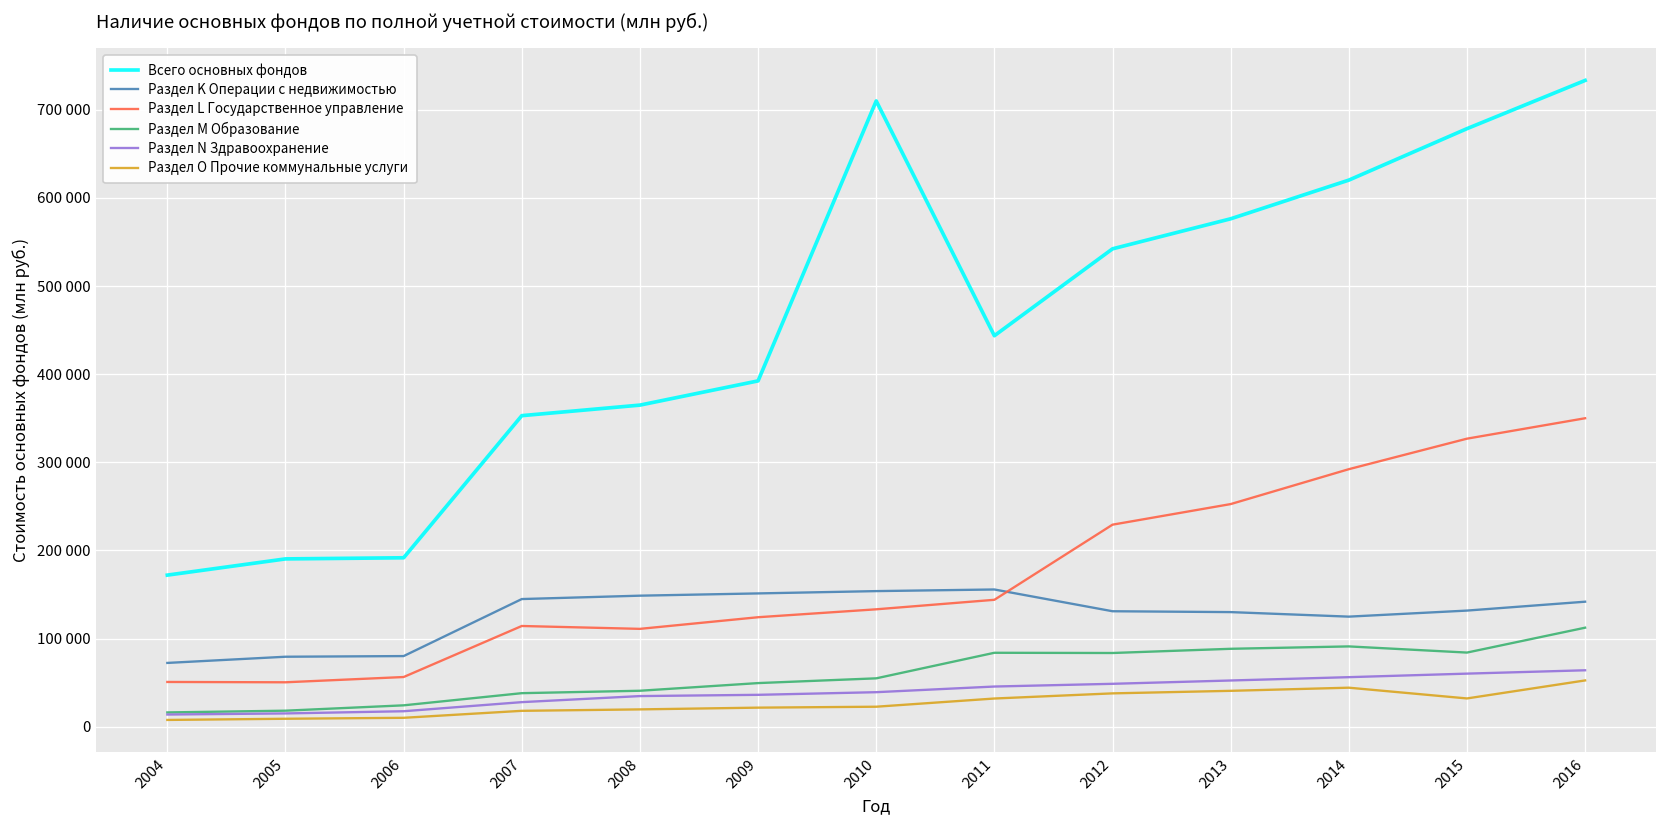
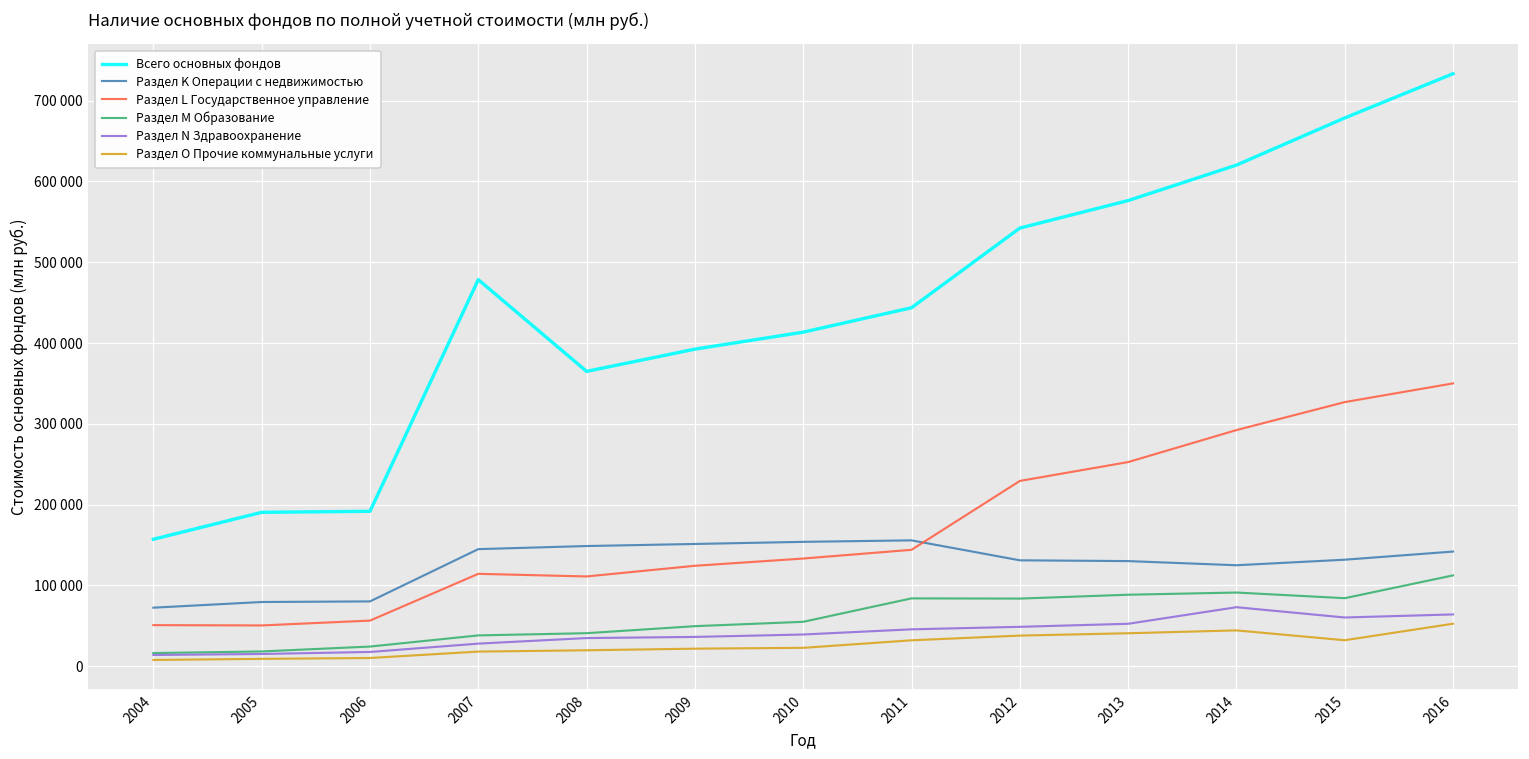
Всего основных фондов, 2004: 170000 -> 160000
Всего основных фондов, 2007: 350000 -> 480000
Всего основных фондов, 2010: 710000 -> 410000
Раздел N Здравоохранение, 2014: 60000 -> 70000
